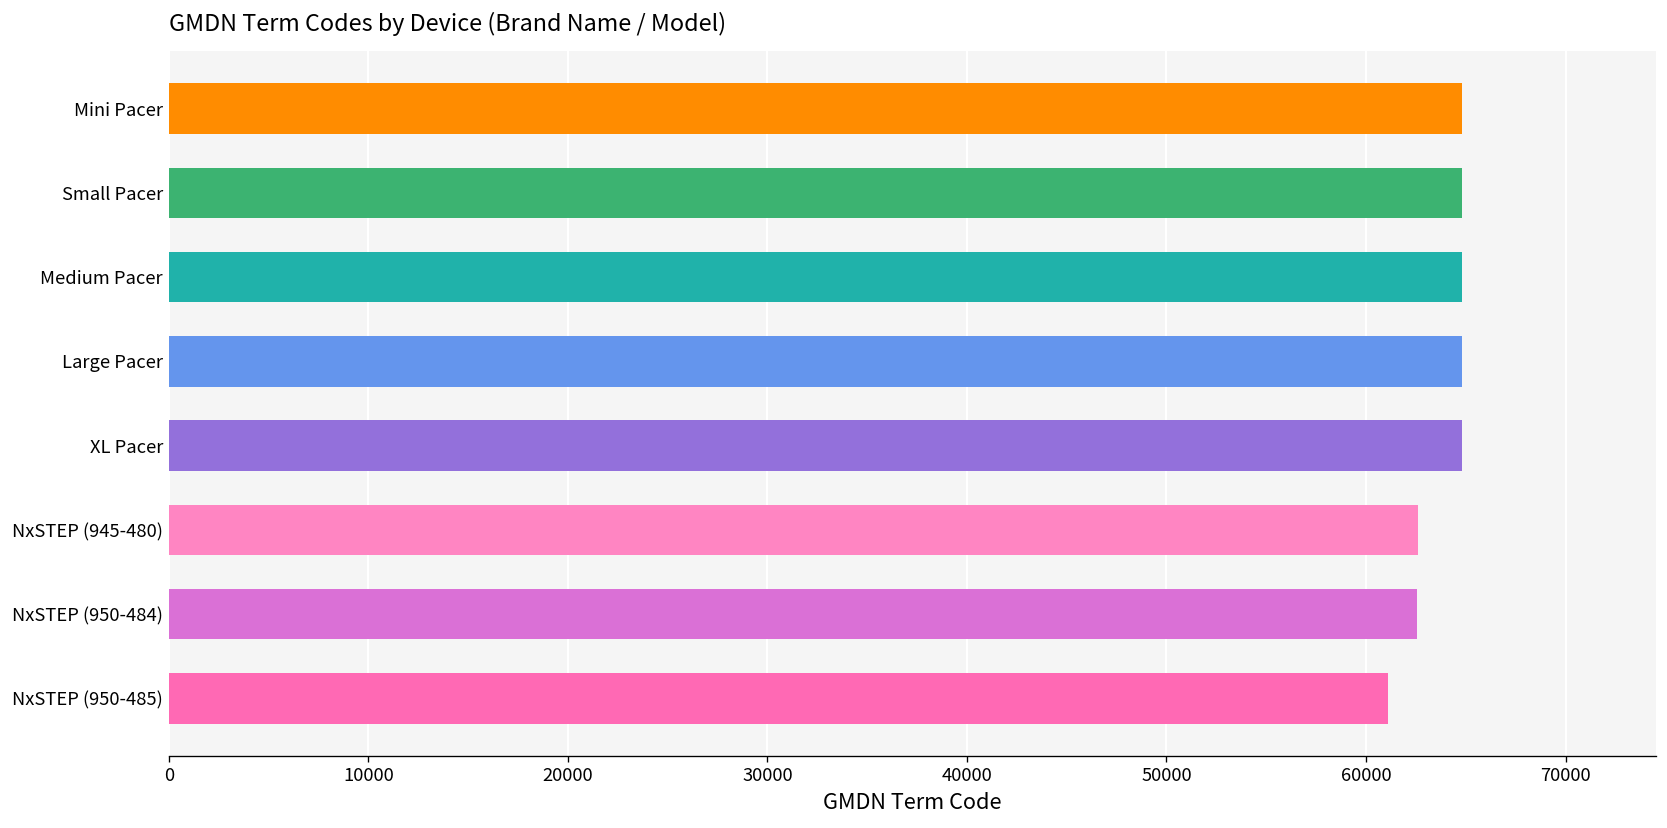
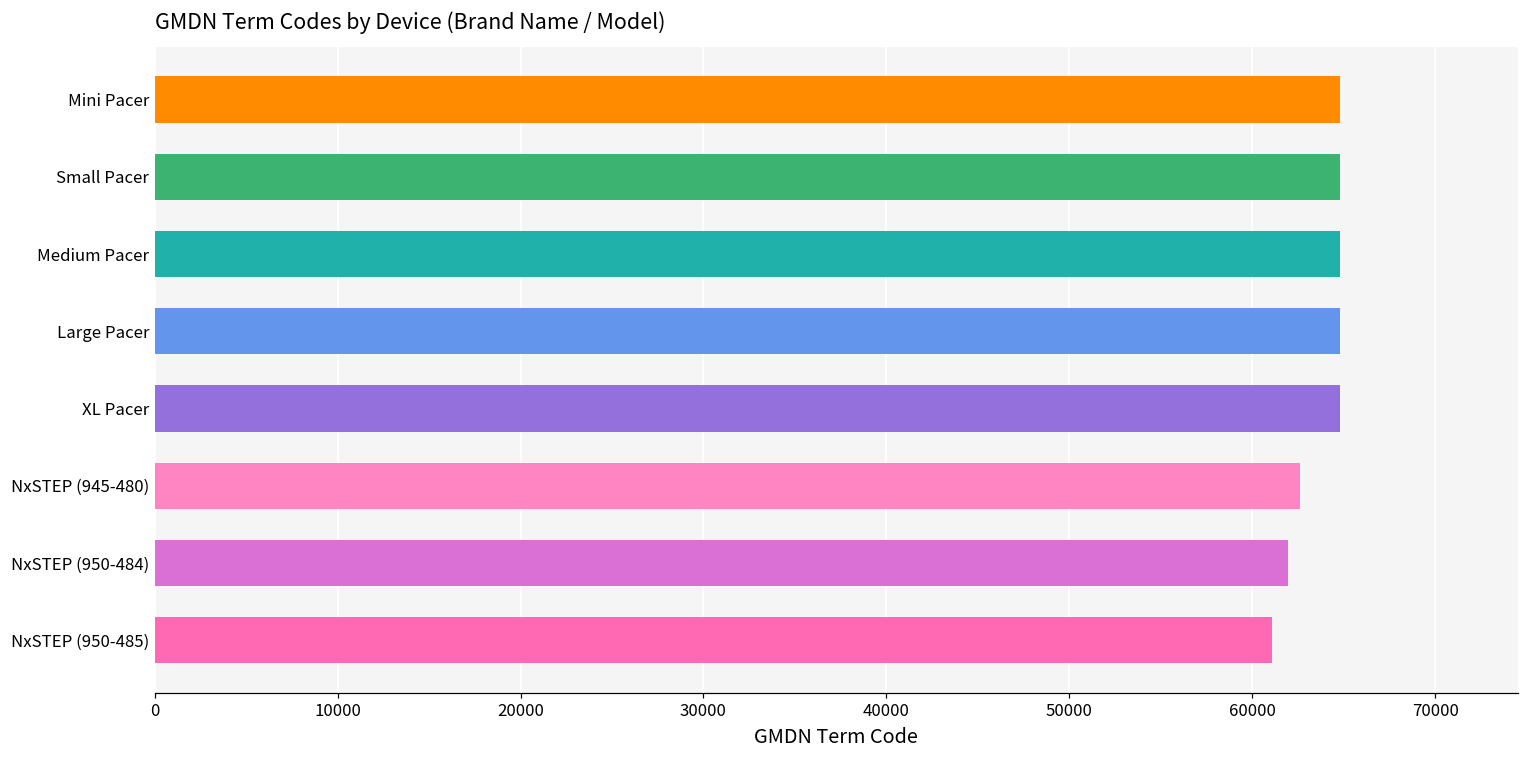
NxSTEP (950-484): 62600 -> 61900
